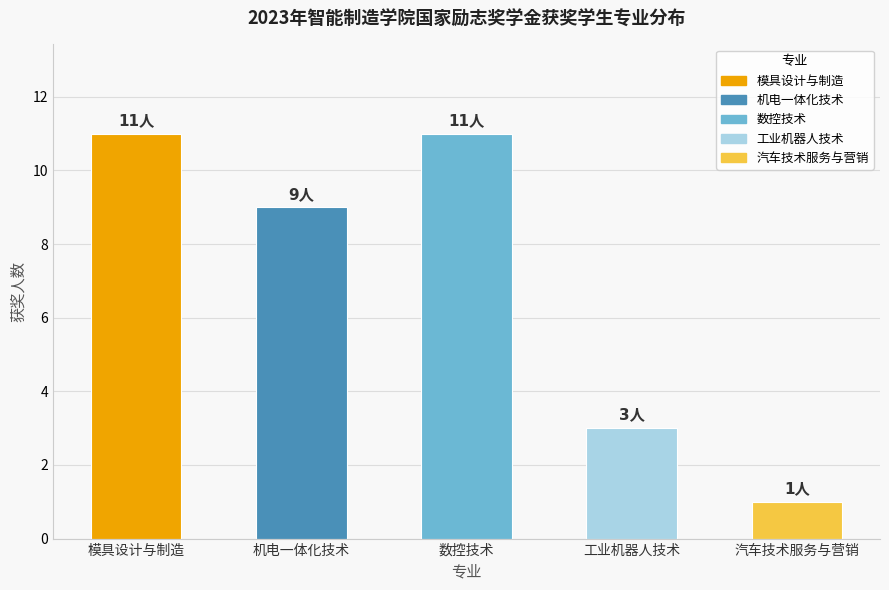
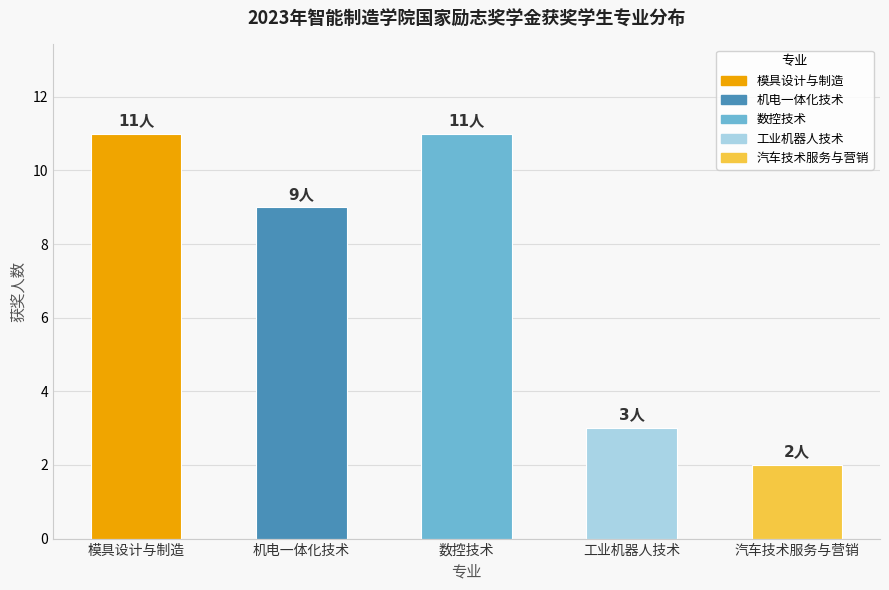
汽车技术服务与营销: 1人 -> 2人
